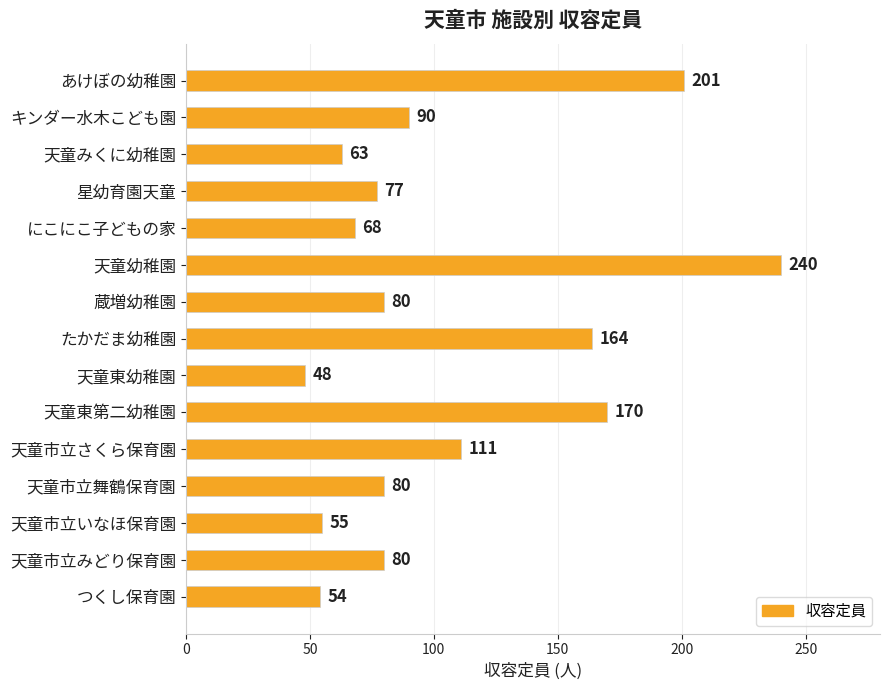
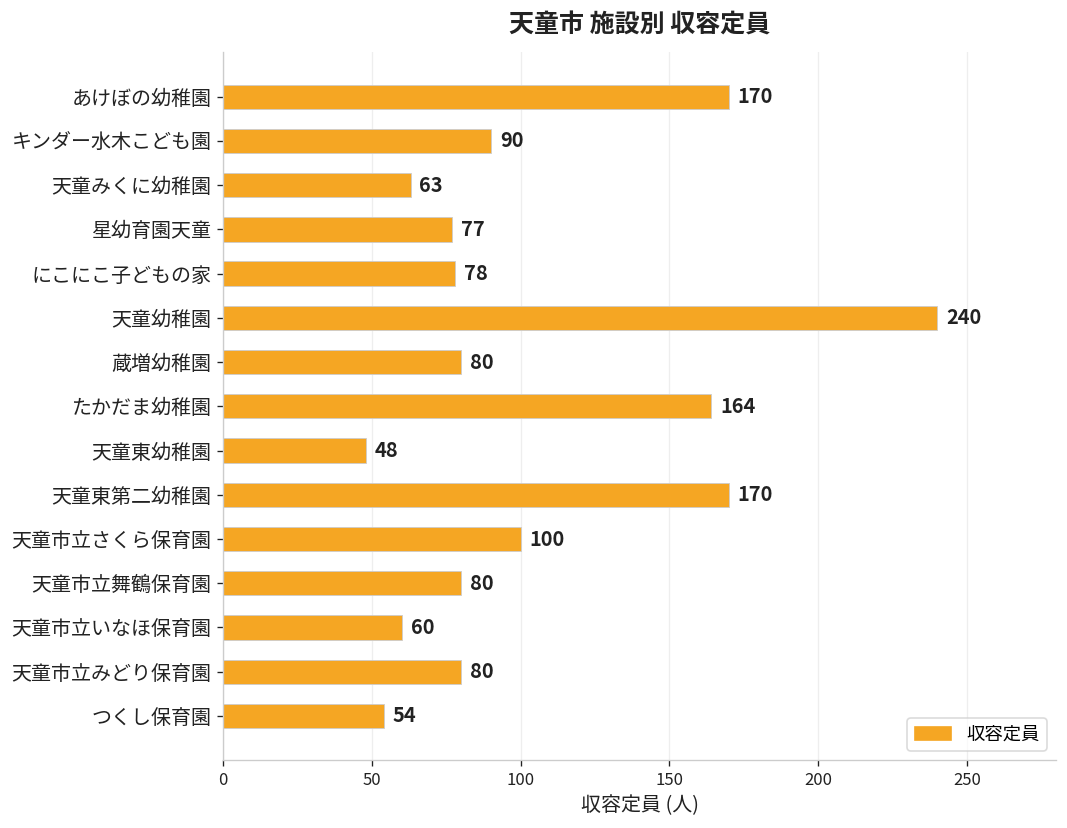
あけぼの幼稚園: 201 -> 170
にこにこ子どもの家: 68 -> 78
天童市立さくら保育園: 111 -> 100
天童市立いなほ保育園: 55 -> 60
